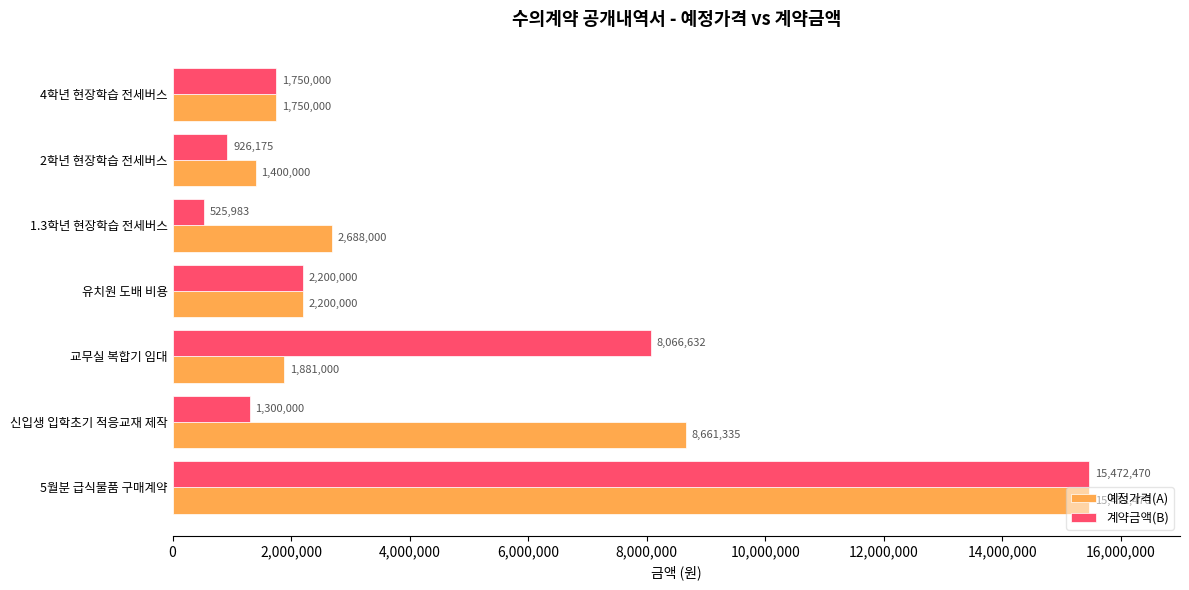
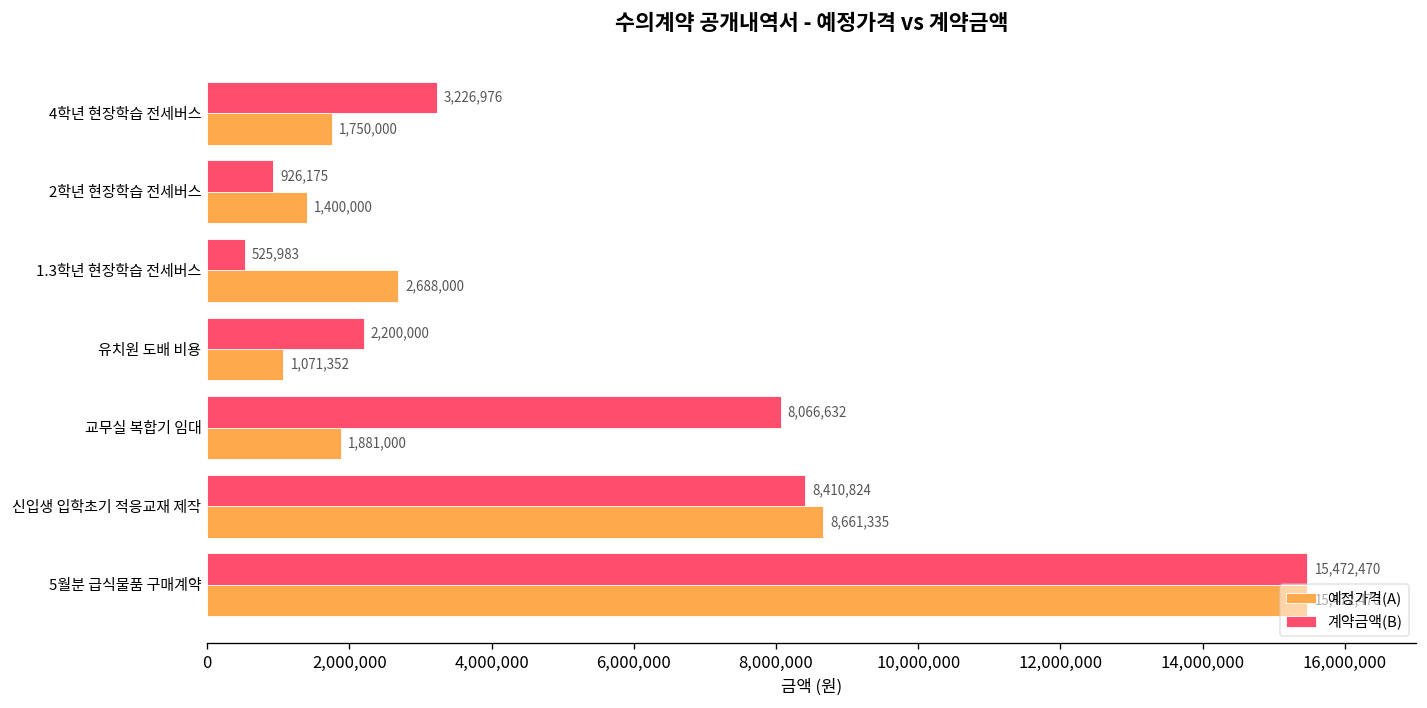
계약금액(B), 4학년 현장학습 전세버스: 1,750,000 -> 3,226,976
예정가격(A), 유치원 도배 비용: 2,200,000 -> 1,071,352
계약금액(B), 신입생 입학초기 적응교재 제작: 1,300,000 -> 8,410,824
